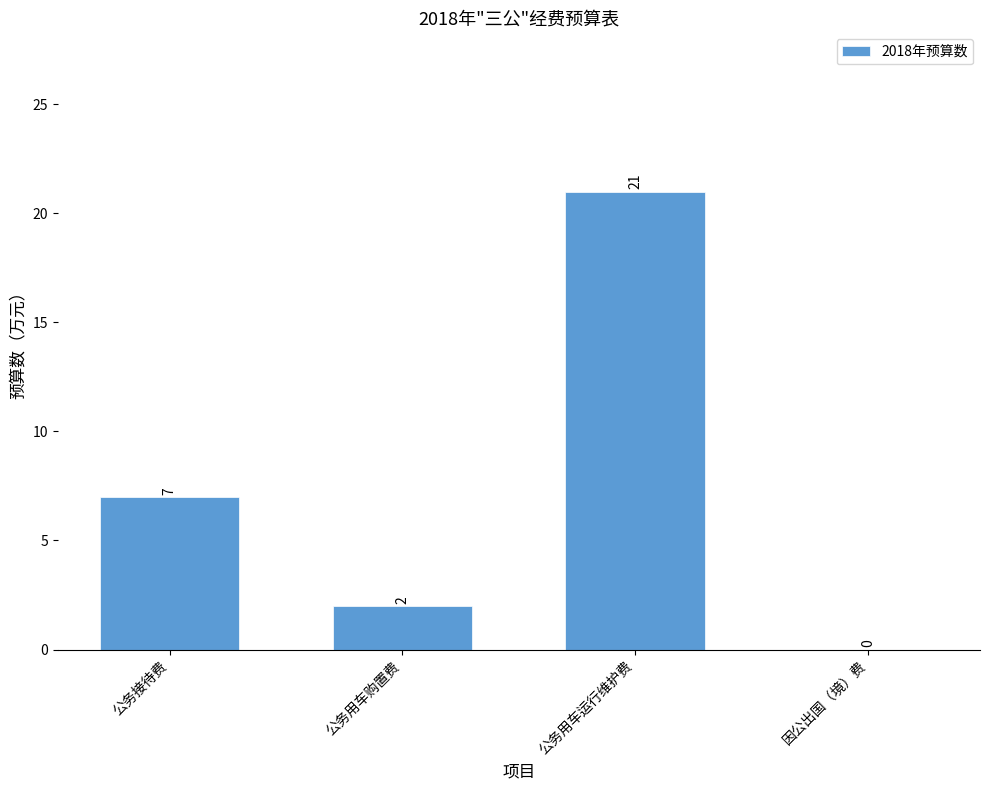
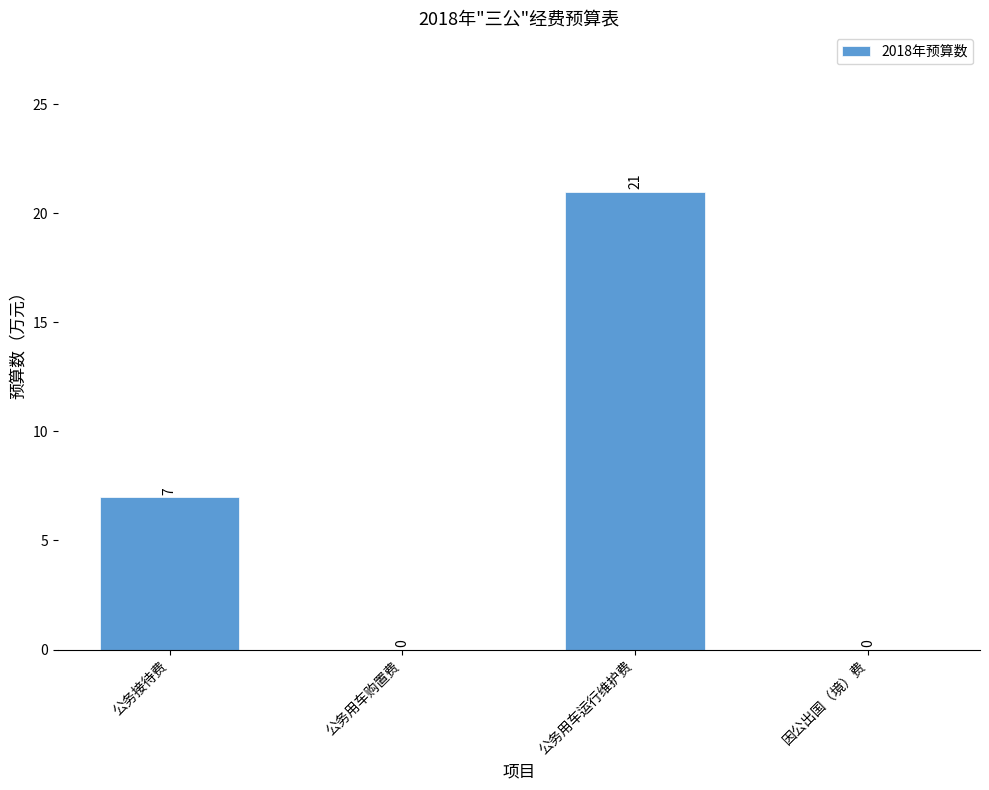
公务用车购置费: 2 -> 0
